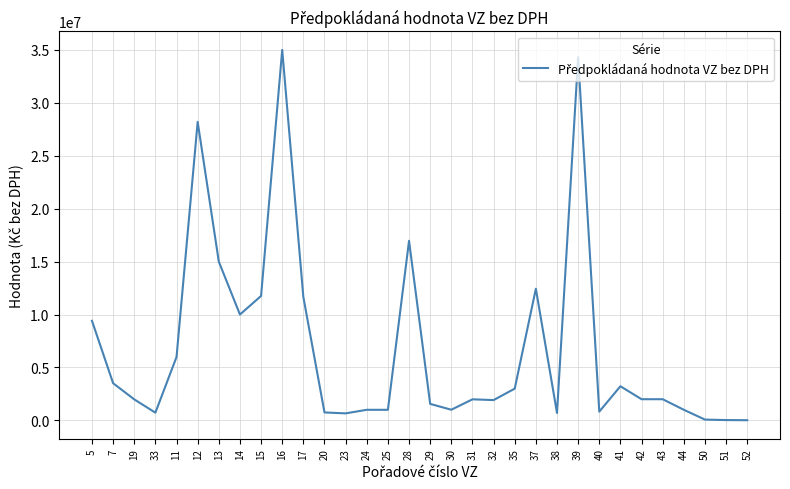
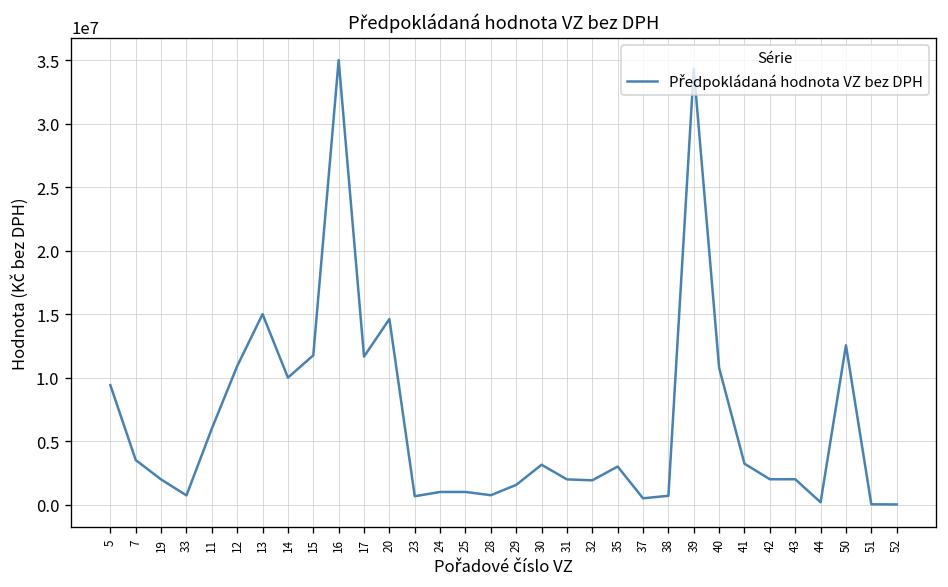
12: 28200000 -> 10900000
20: 800000 -> 14600000
28: 17000000 -> 700000
30: 1000000 -> 3100000
37: 12400000 -> 500000
40: 800000 -> 10800000
44: 1000000 -> 200000
50: 100000 -> 12500000
